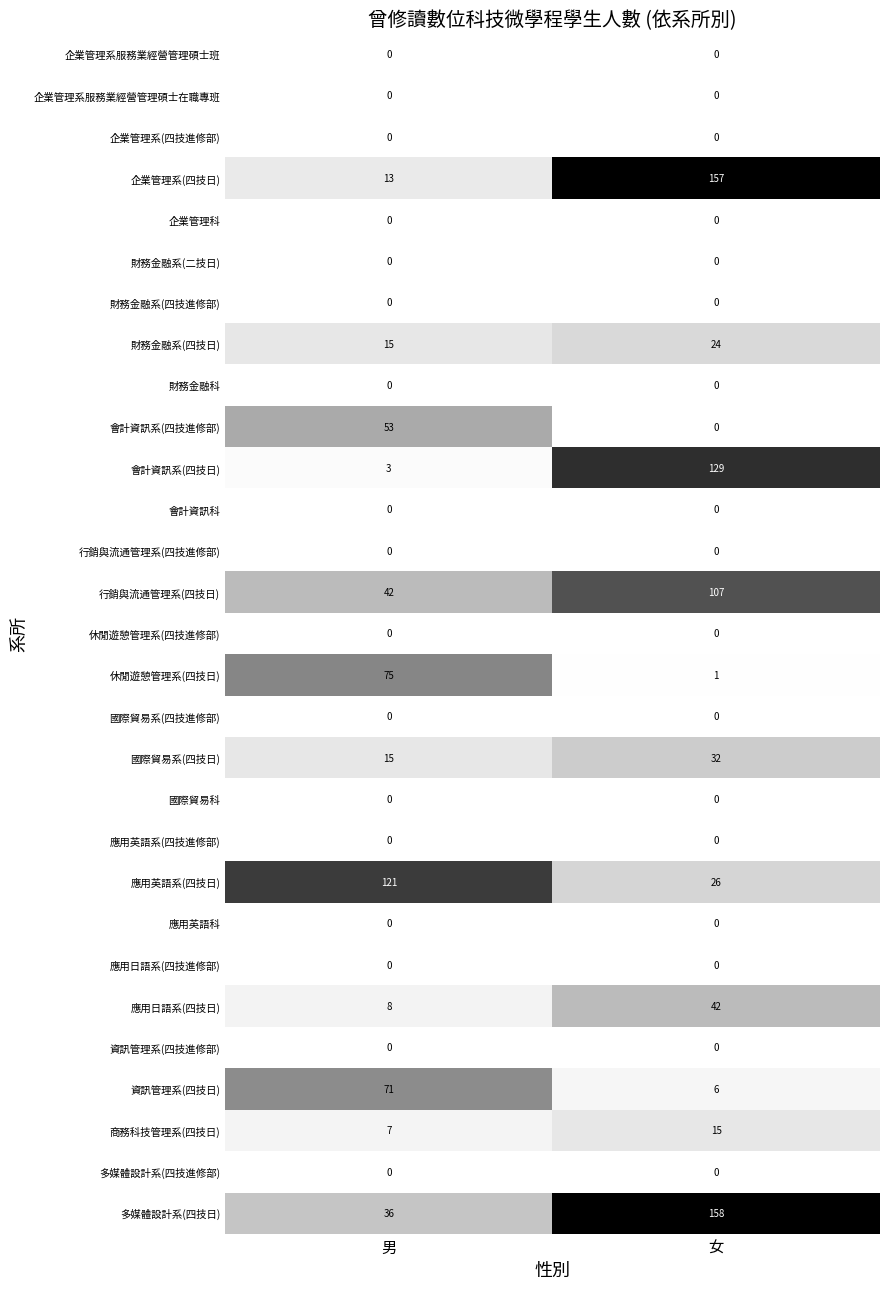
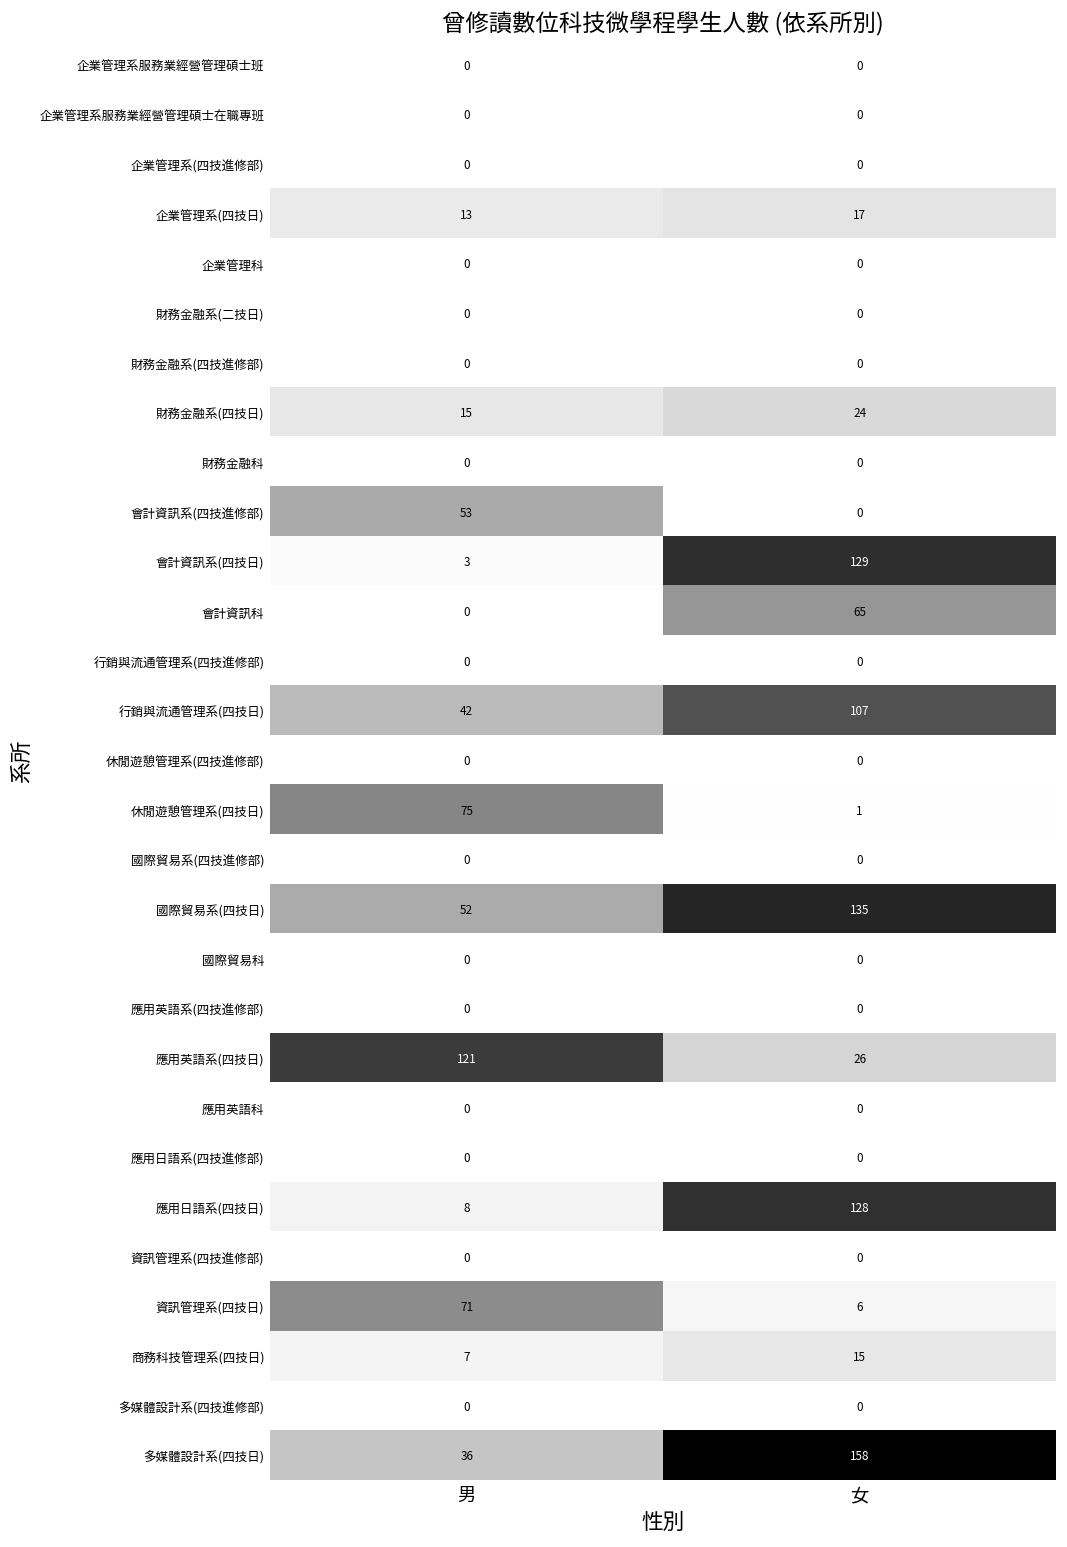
企業管理系(四技日), 女: 157 -> 17
會計資訊科, 女: 0 -> 65
國際貿易系(四技日), 男: 15 -> 52
國際貿易系(四技日), 女: 32 -> 135
應用日語系(四技日), 女: 42 -> 128
